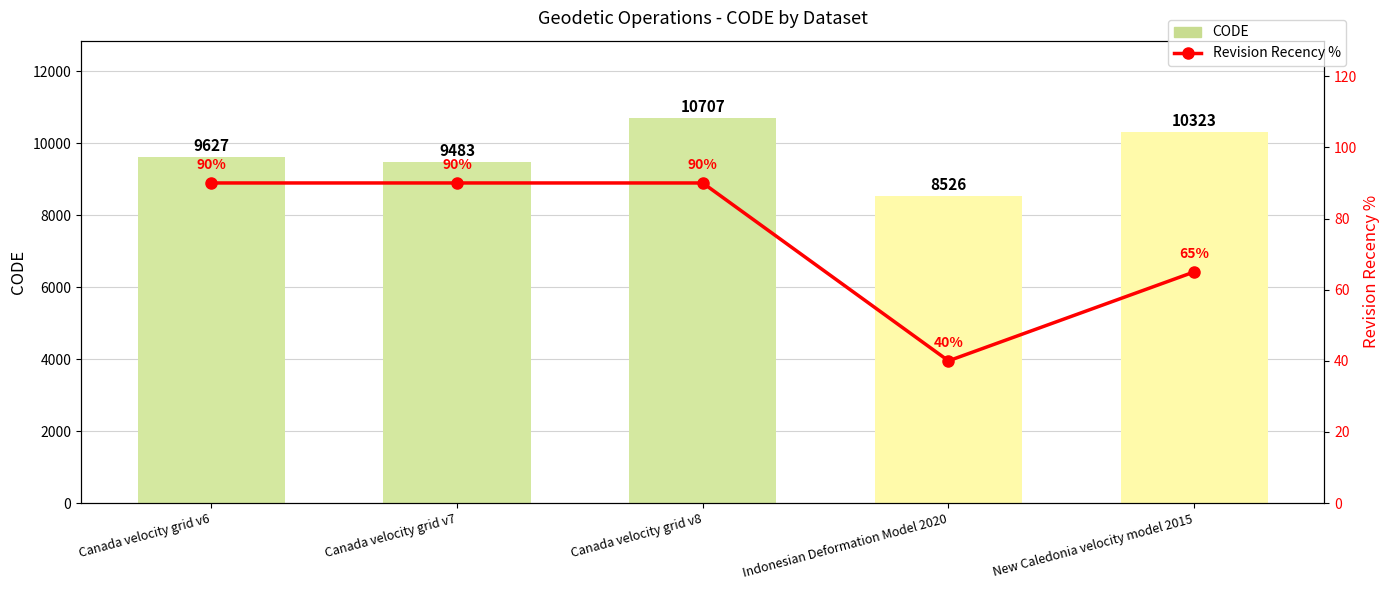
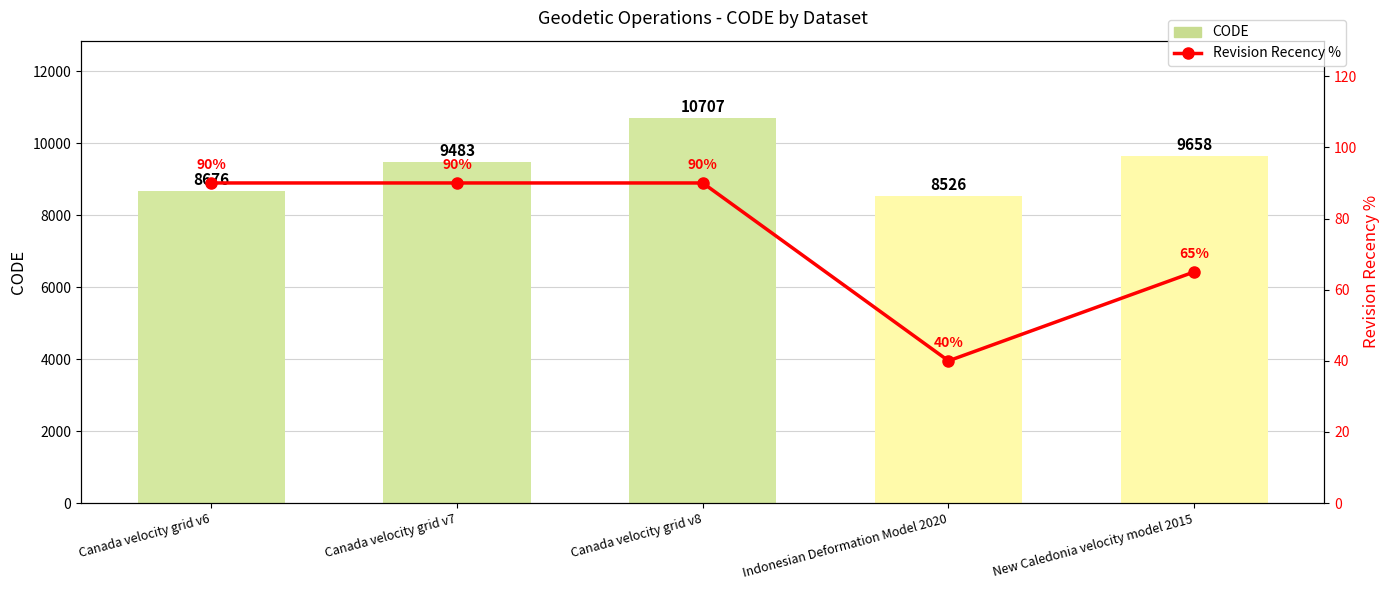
CODE, Canada velocity grid v6: 9627 -> 8676
CODE, New Caledonia velocity model 2015: 10323 -> 9658
